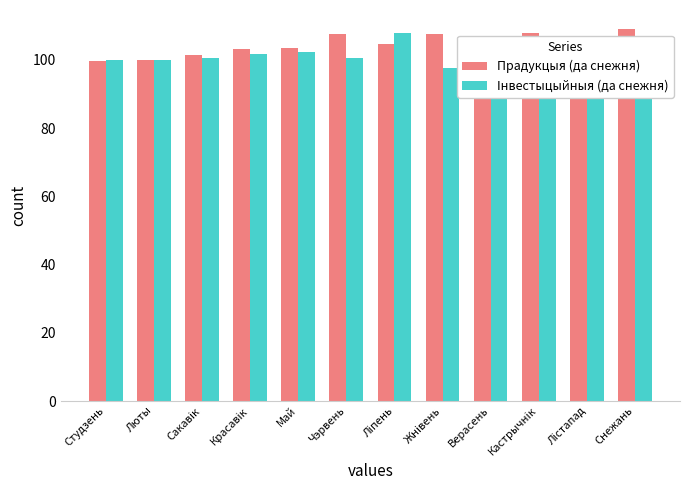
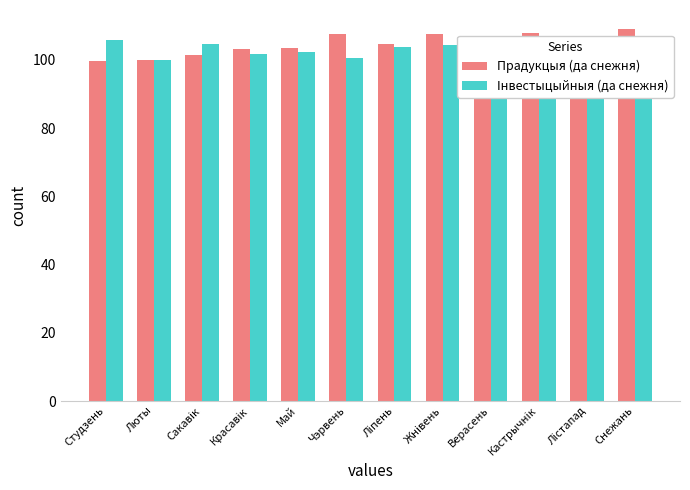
Інвестыцыйныя (да снежня), Студзень: 100 -> 106
Інвестыцыйныя (да снежня), Сакавік: 101 -> 105
Інвестыцыйныя (да снежня), Ліпень: 108 -> 104
Інвестыцыйныя (да снежня), Жнівень: 98 -> 105
